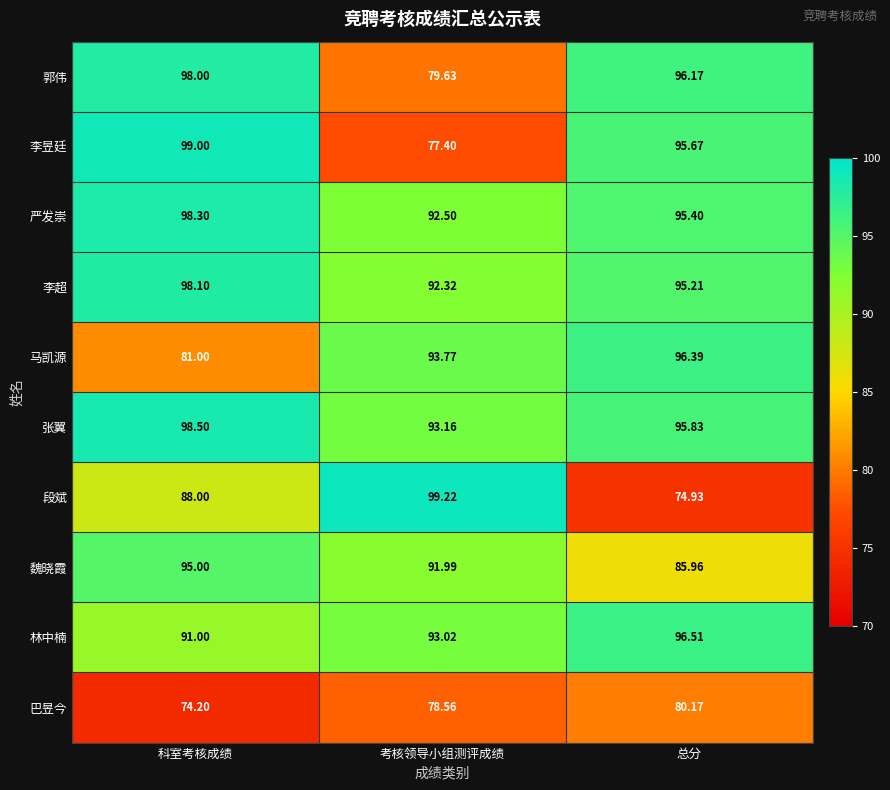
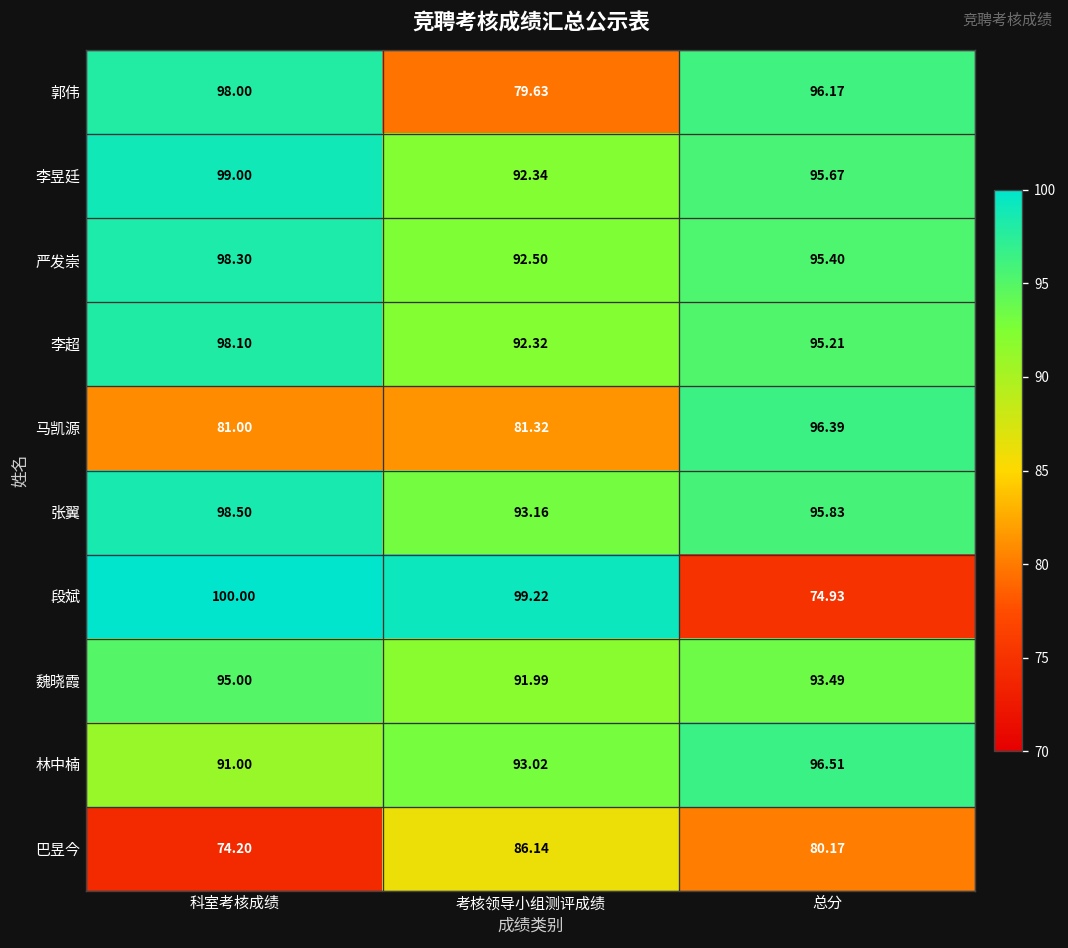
李昱廷, 考核领导小组测评成绩: 77.40 -> 92.34
马凯源, 考核领导小组测评成绩: 93.77 -> 81.32
段斌, 科室考核成绩: 88.00 -> 100.00
魏晓霞, 总分: 85.96 -> 93.49
巴昱今, 考核领导小组测评成绩: 78.56 -> 86.14
